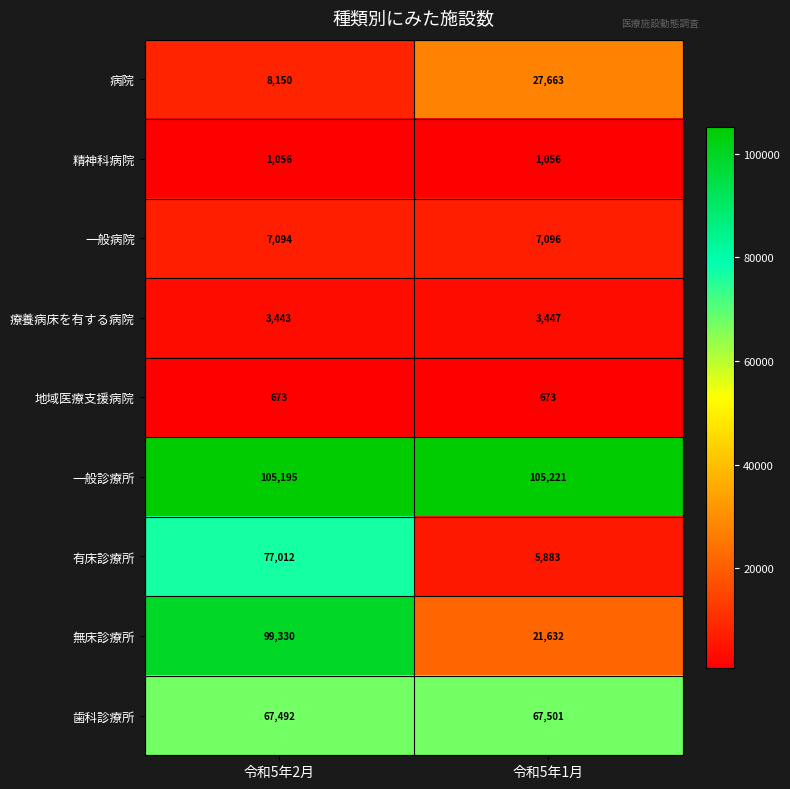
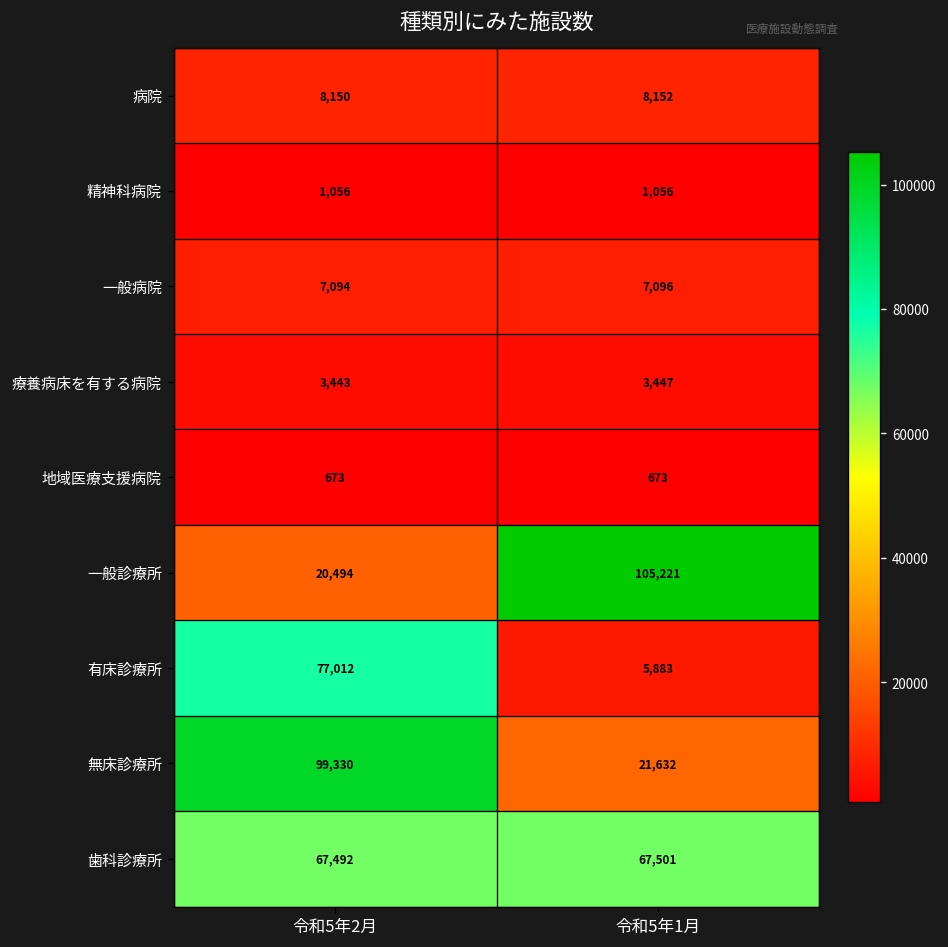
病院, 令和5年1月: 27,663 -> 8,152
一般診療所, 令和5年2月: 105,195 -> 20,494
